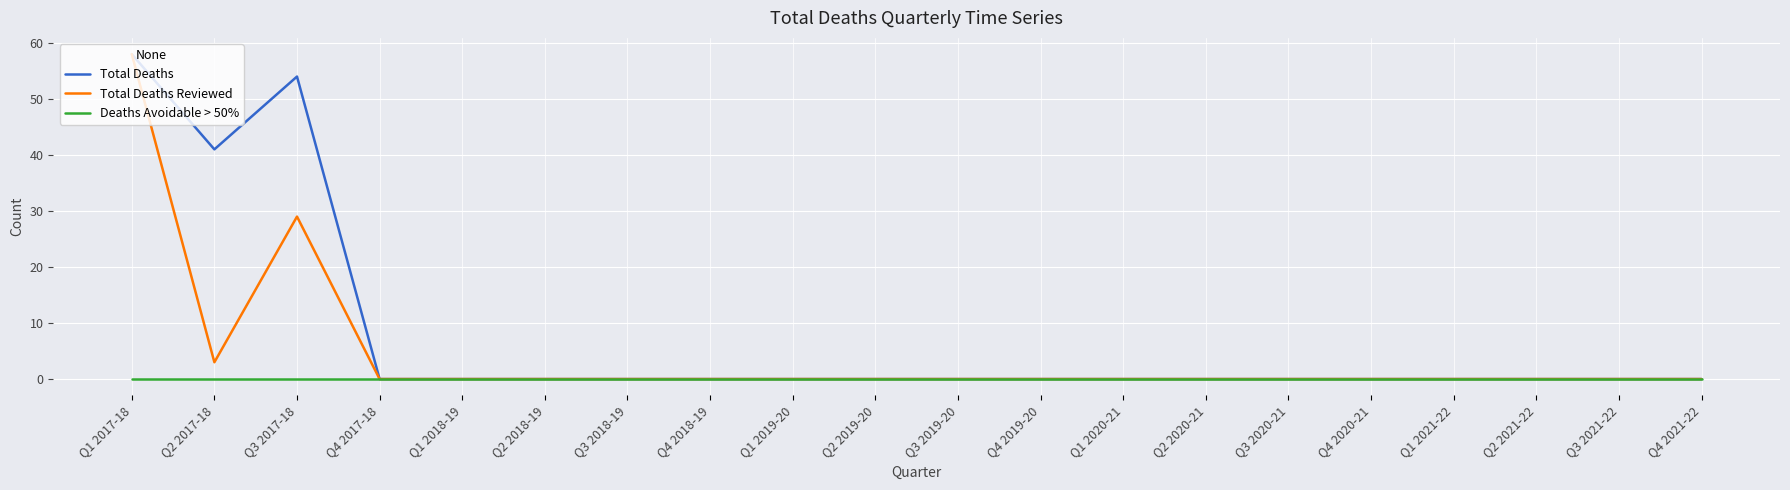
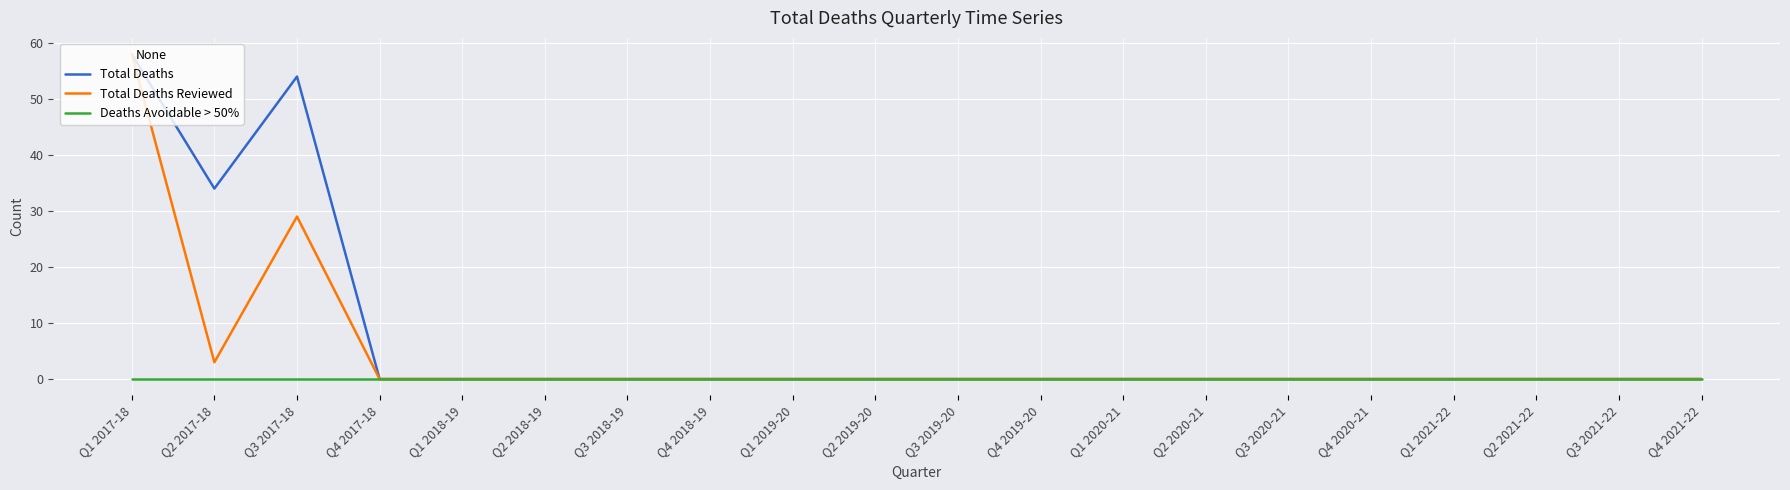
Total Deaths, Q2 2017-18: 41 -> 34
